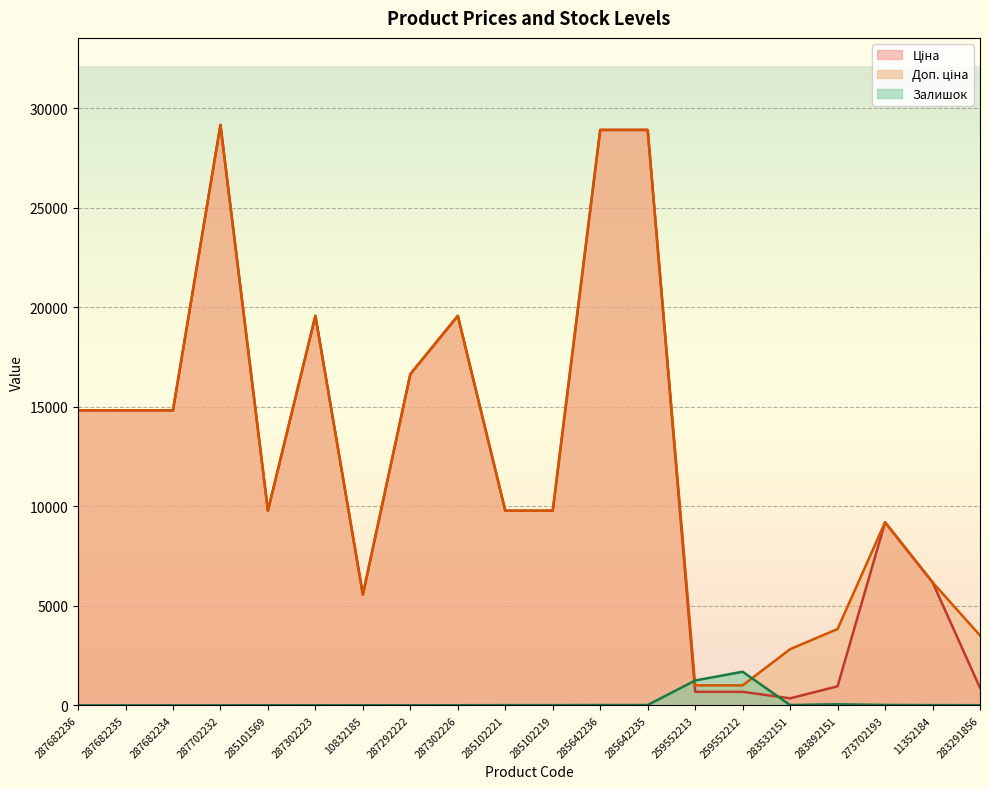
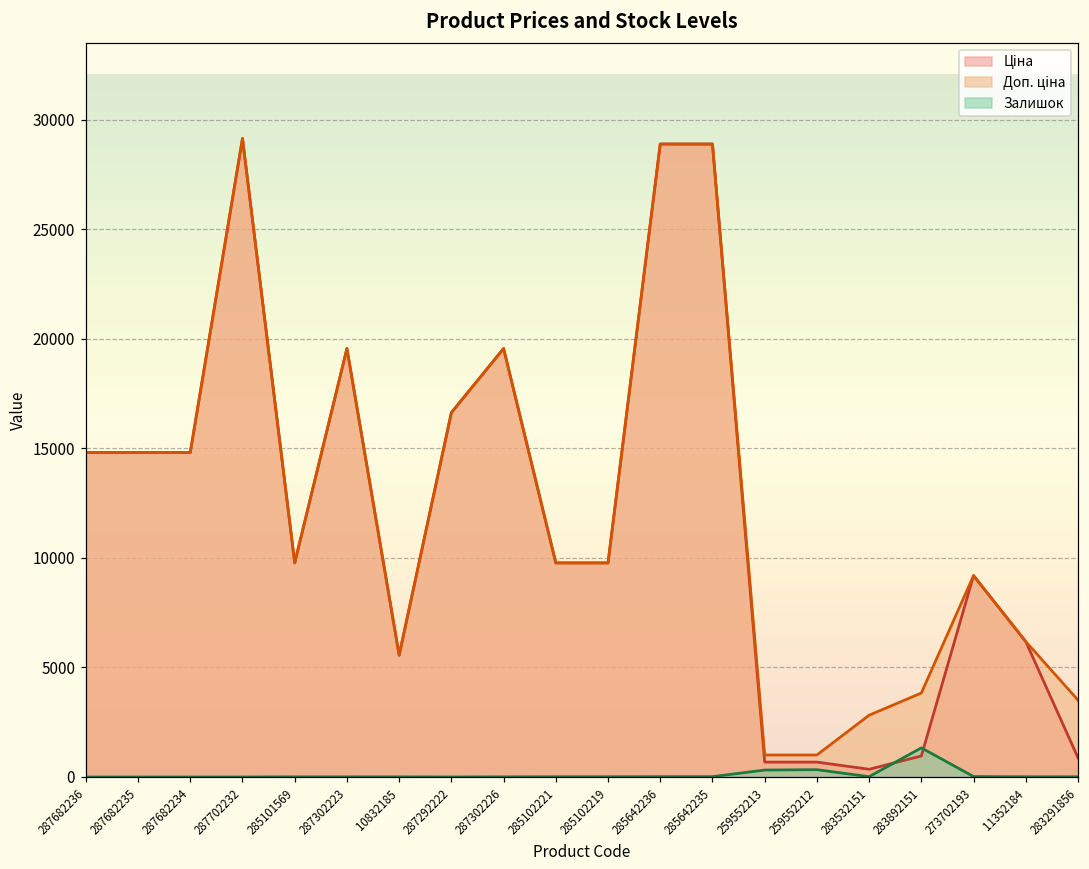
Залишок, 259552213: 1200 -> 300
Залишок, 259552212: 1700 -> 300
Залишок, 283892151: 100 -> 1300
